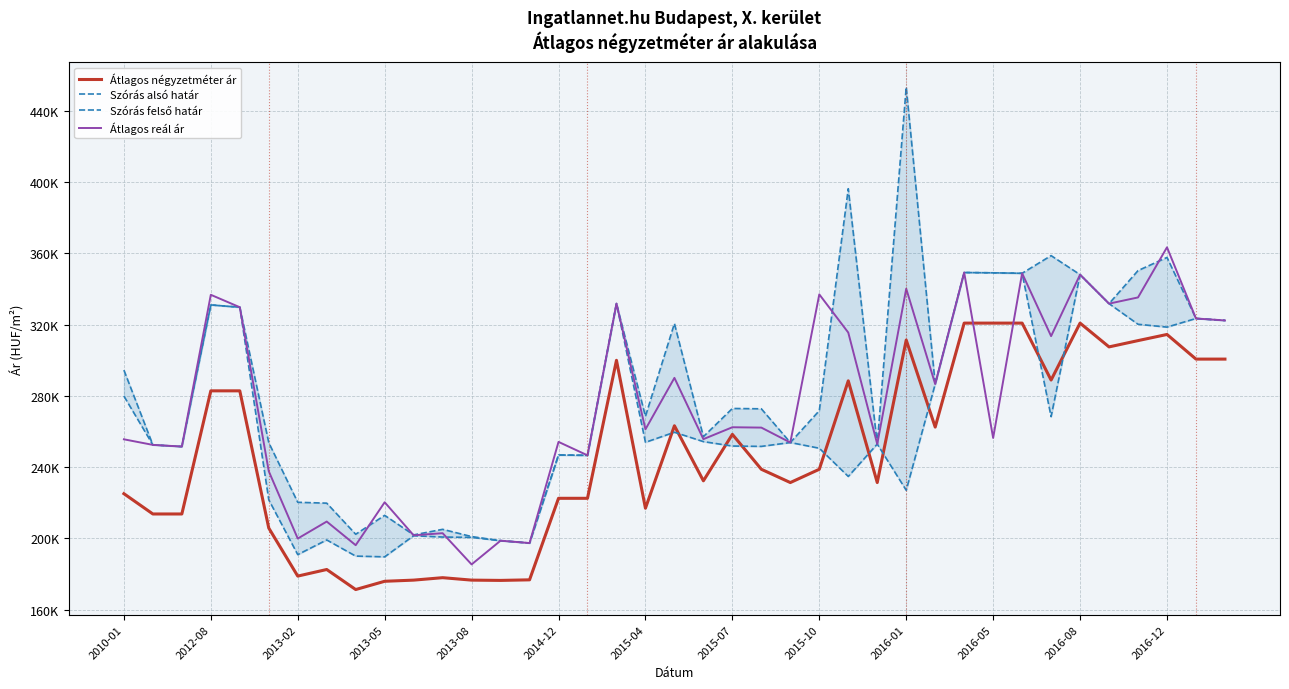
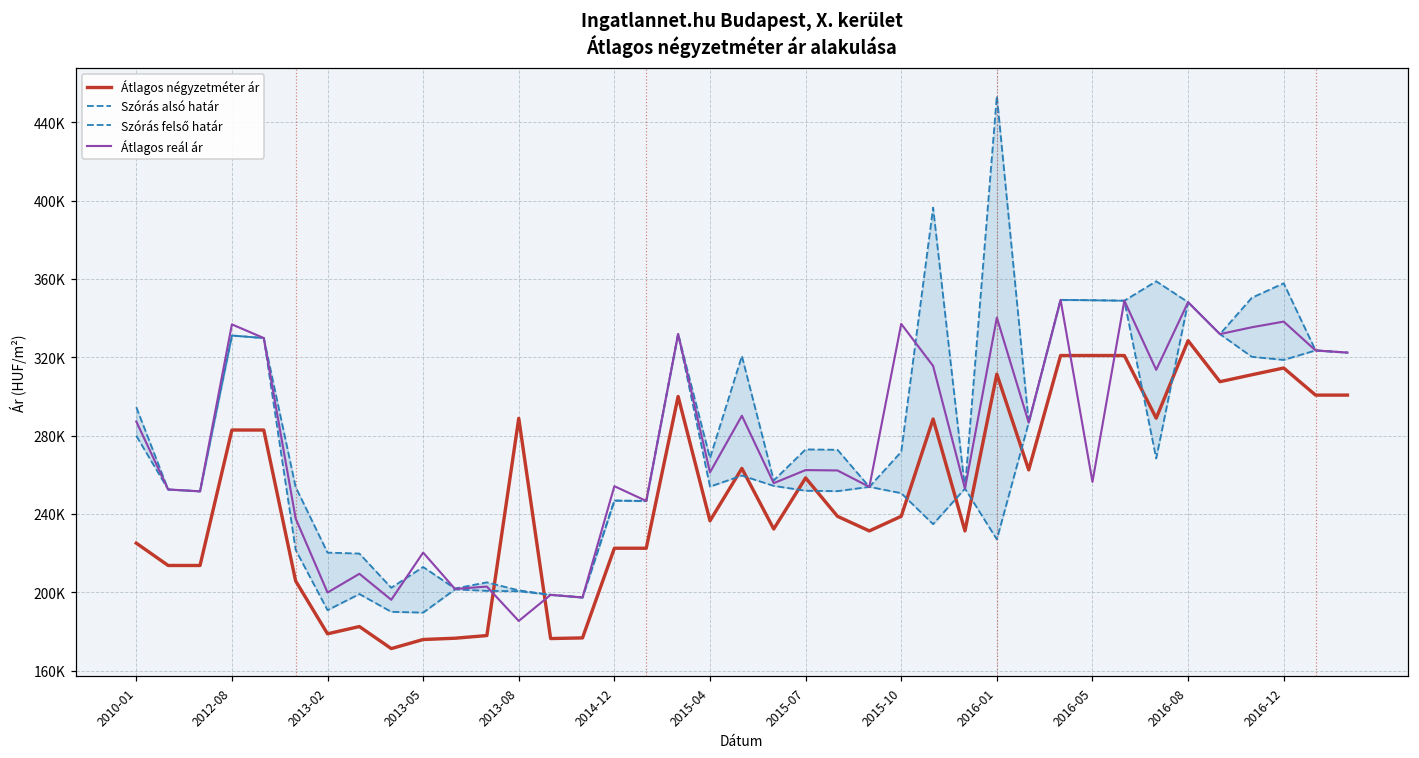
Átlagos reál ár, 2010-01: 256000 -> 287000
Átlagos négyzetméter ár, 2013-08: 177000 -> 289000
Átlagos négyzetméter ár, 2015-04: 217000 -> 237000
Átlagos négyzetméter ár, 2016-08: 321000 -> 328000
Átlagos reál ár, 2016-12: 363000 -> 338000
